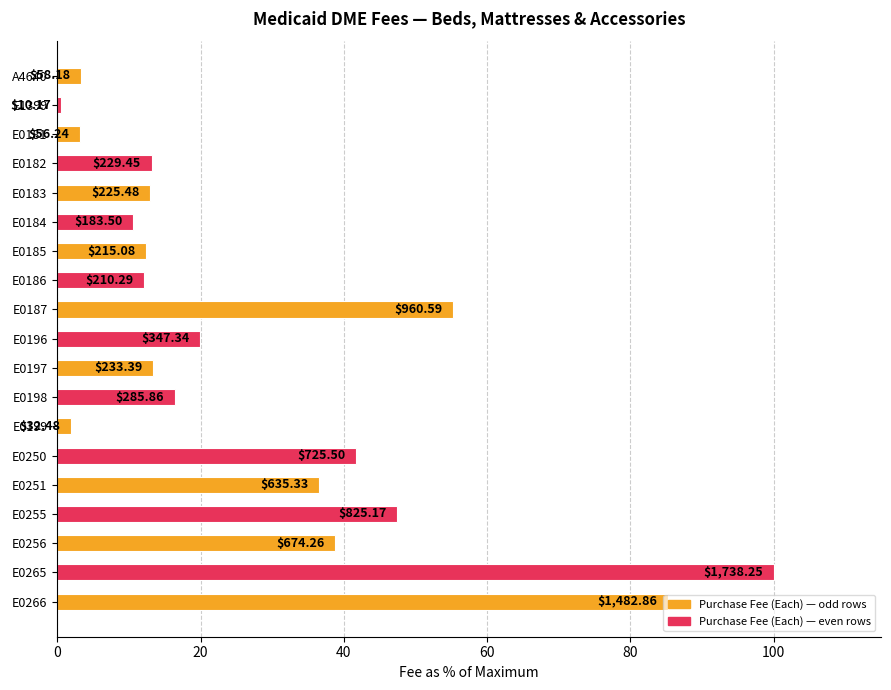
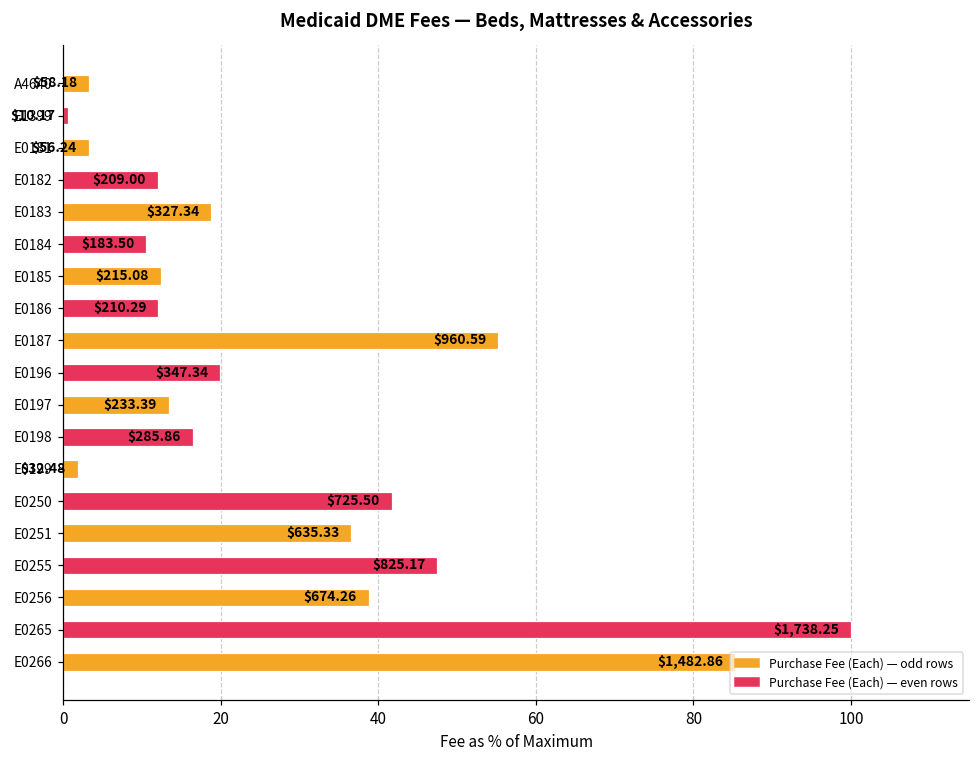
E0182: $229.45 -> $209.00
E0183: $225.48 -> $327.34
